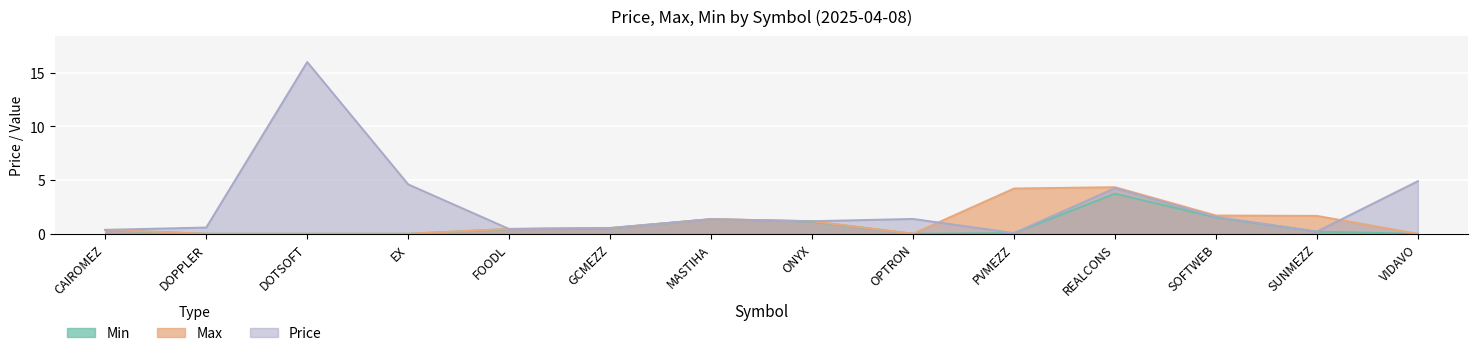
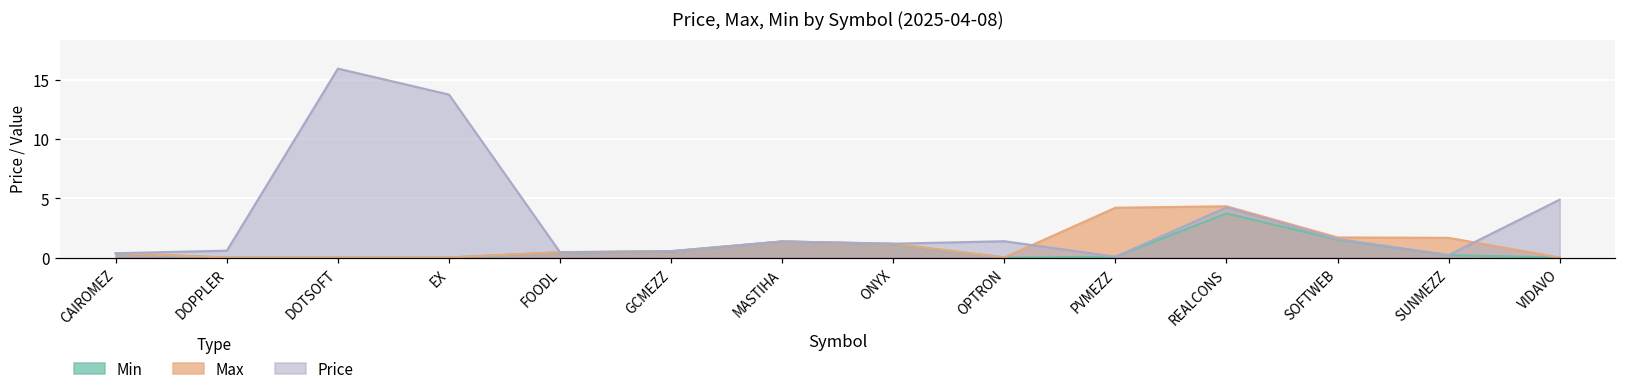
Price, EX: 4.6 -> 13.8
